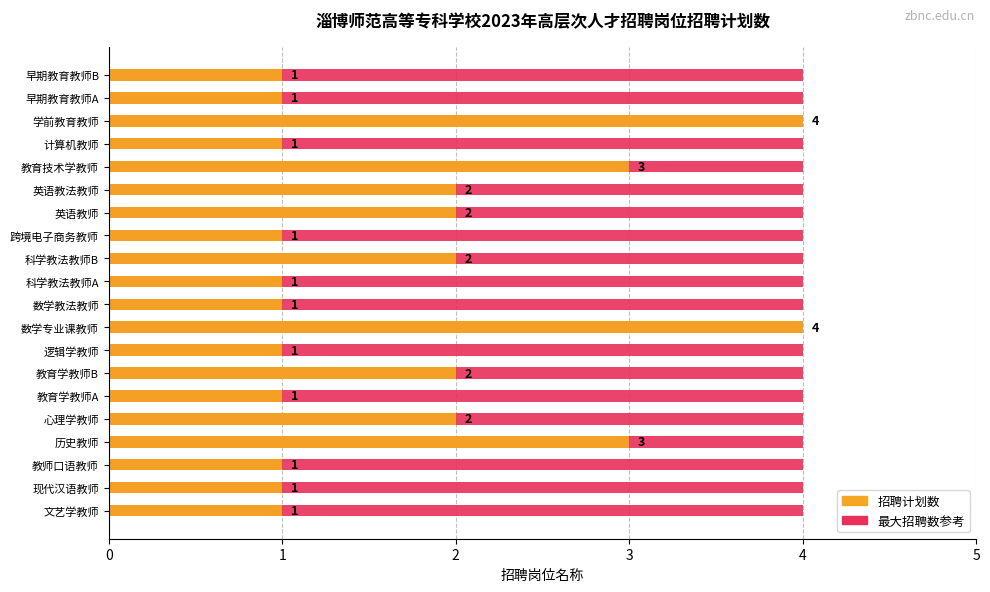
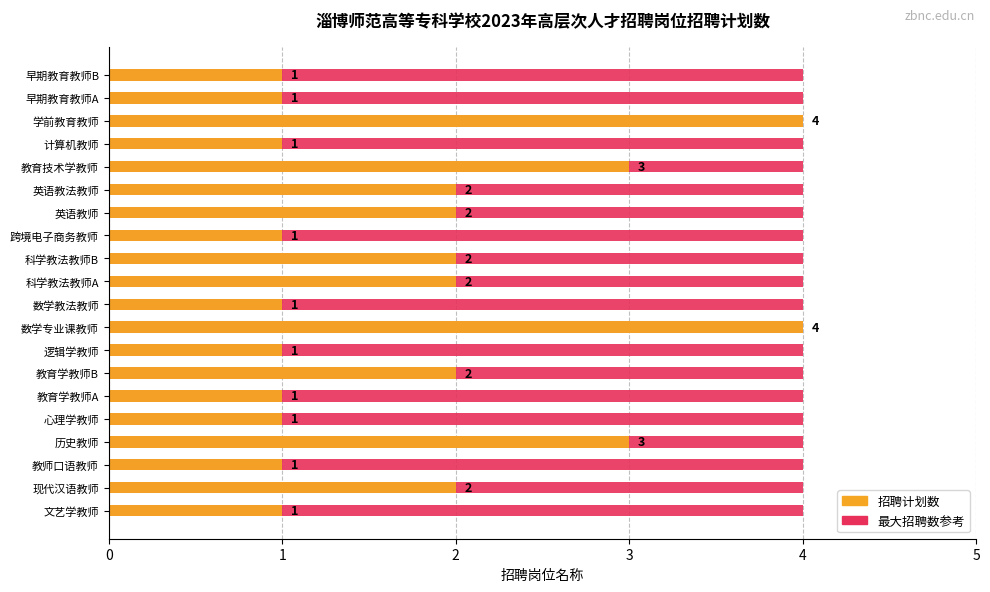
招聘计划数, 科学教法教师A: 1 -> 2
招聘计划数, 心理学教师: 2 -> 1
招聘计划数, 现代汉语教师: 1 -> 2
